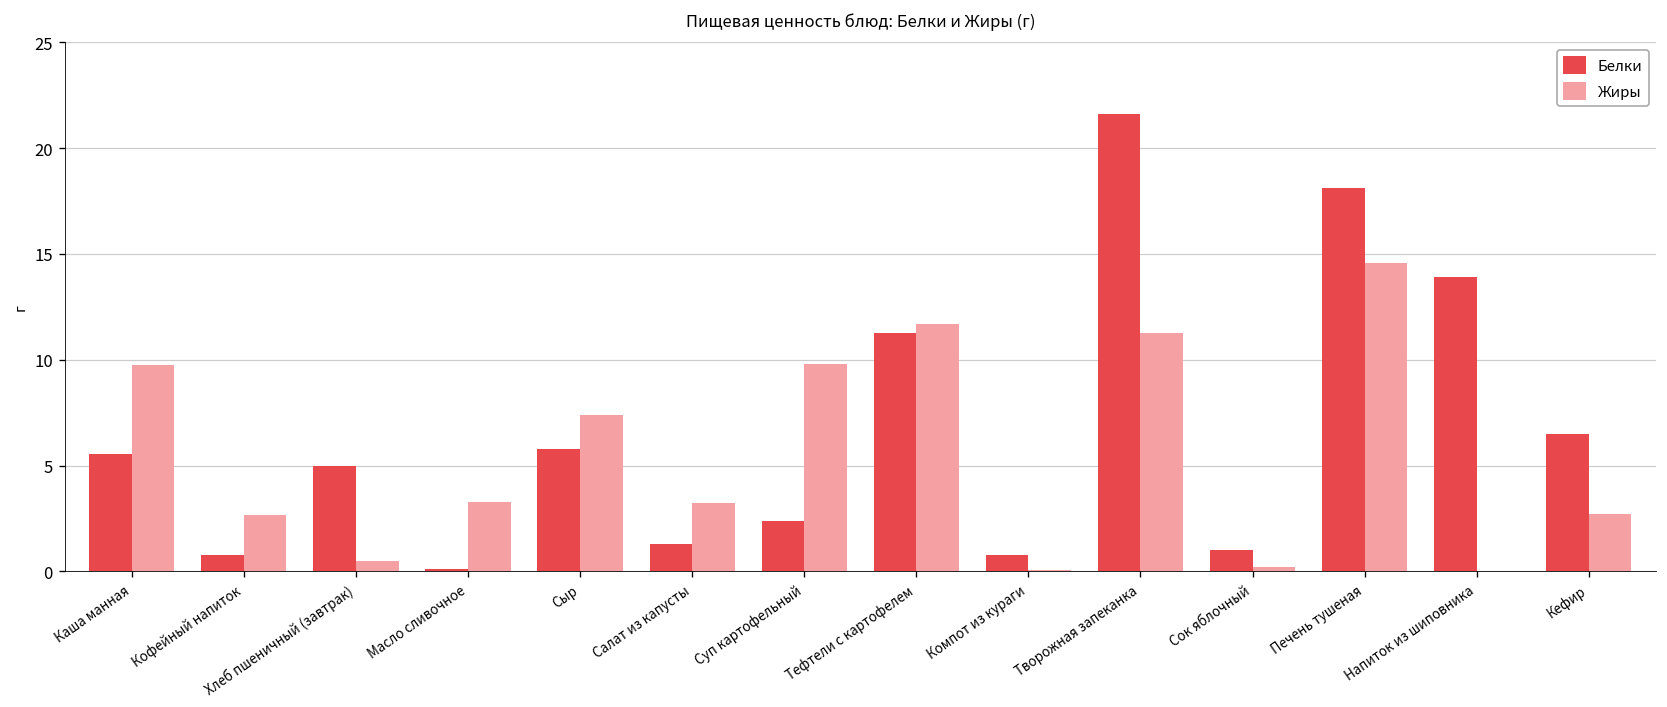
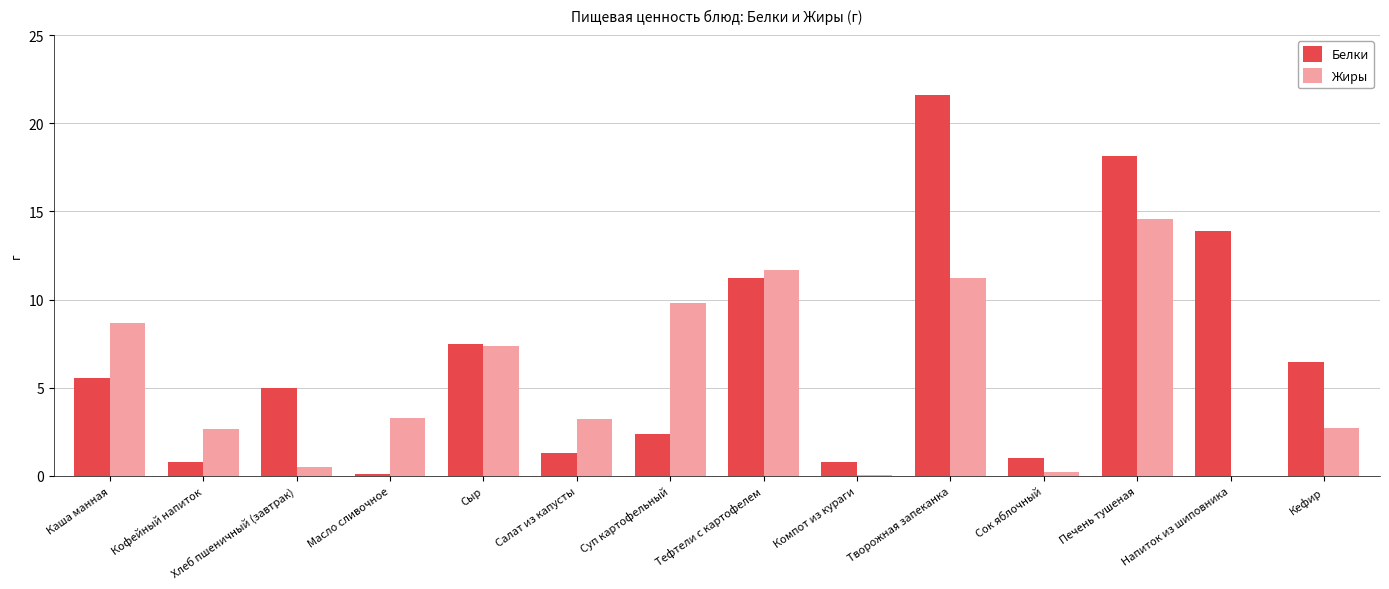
Жиры, Каша манная: 9.7 -> 8.7
Белки, Сыр: 5.8 -> 7.5
